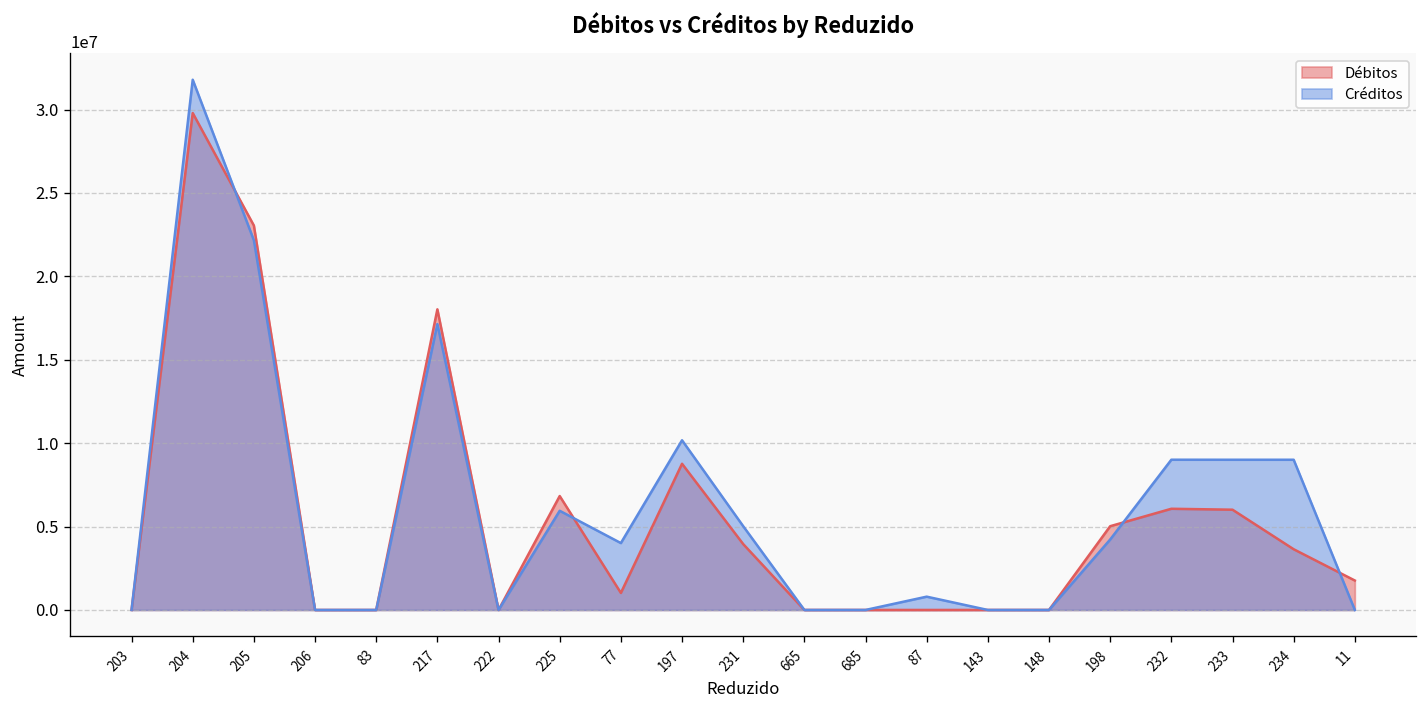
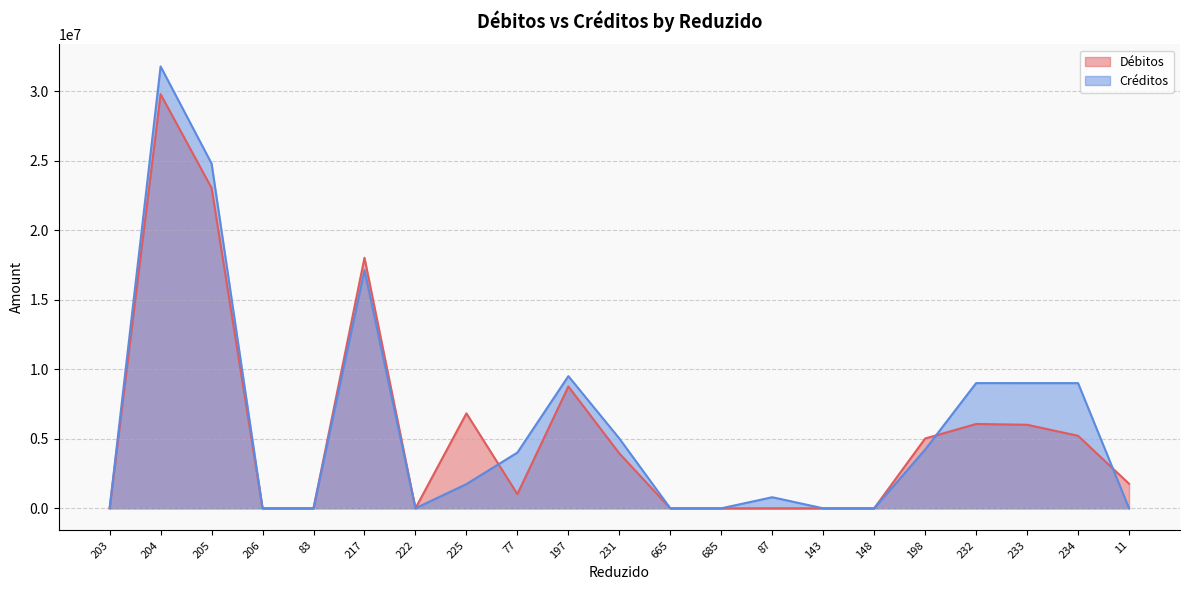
Créditos, 205: 22200000 -> 24800000
Créditos, 225: 5900000 -> 1700000
Créditos, 197: 10200000 -> 9500000
Débitos, 234: 3600000 -> 5200000
